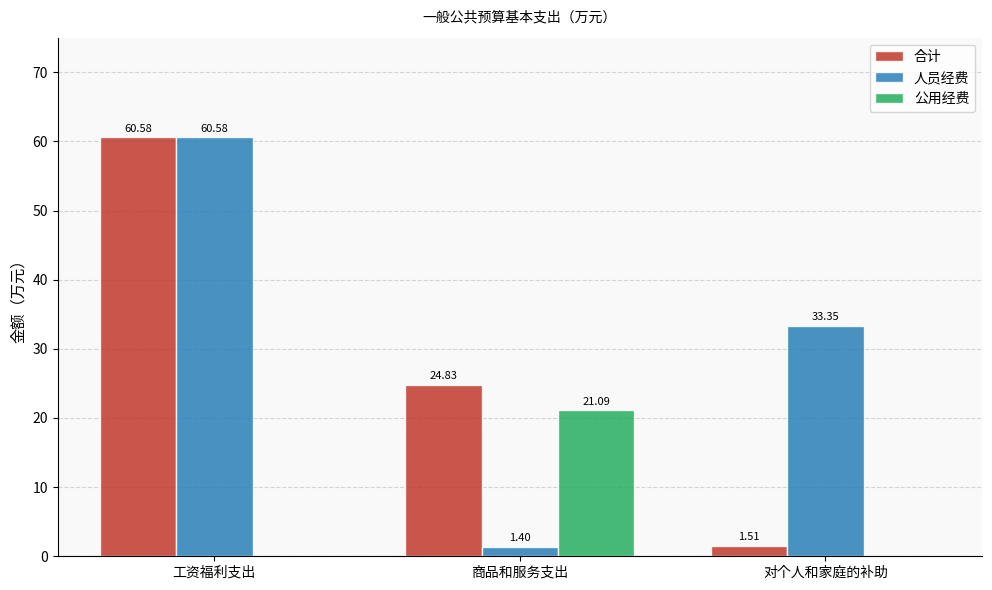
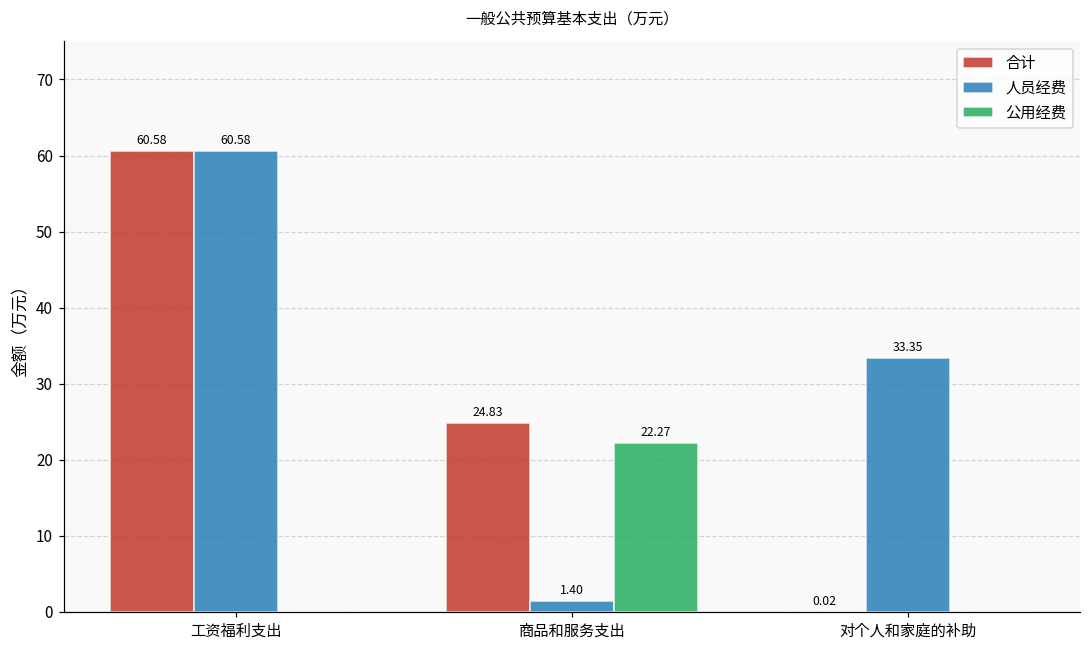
公用经费, 商品和服务支出: 21.09 -> 22.27
合计, 对个人和家庭的补助: 1.51 -> 0.02
